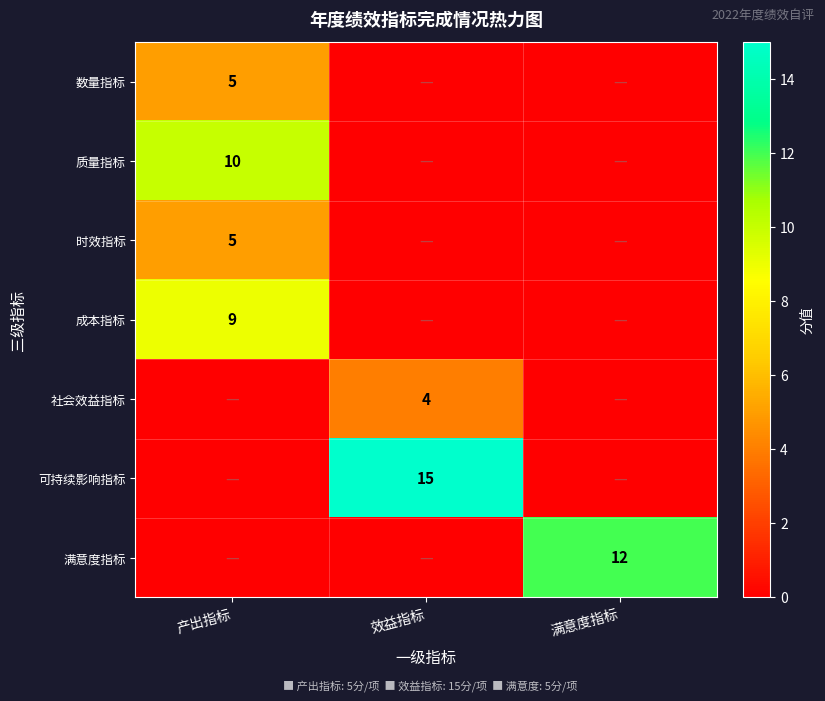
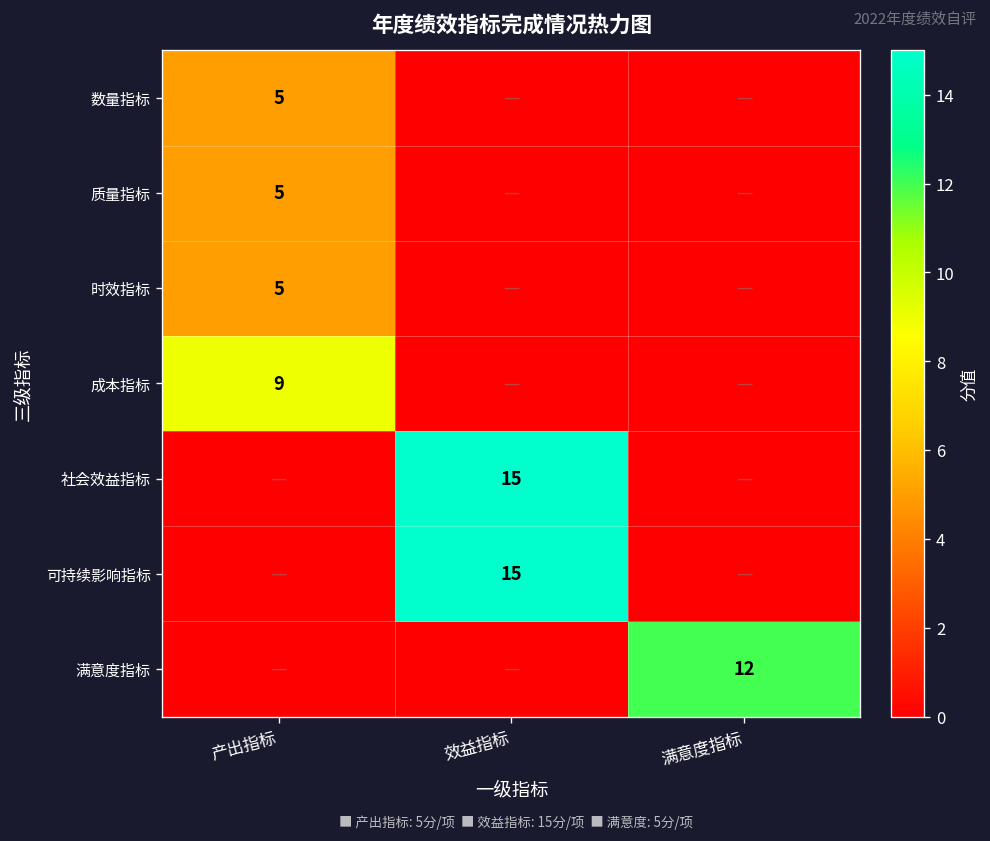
质量指标, 产出指标: 10 -> 5
社会效益指标, 效益指标: 4 -> 15
